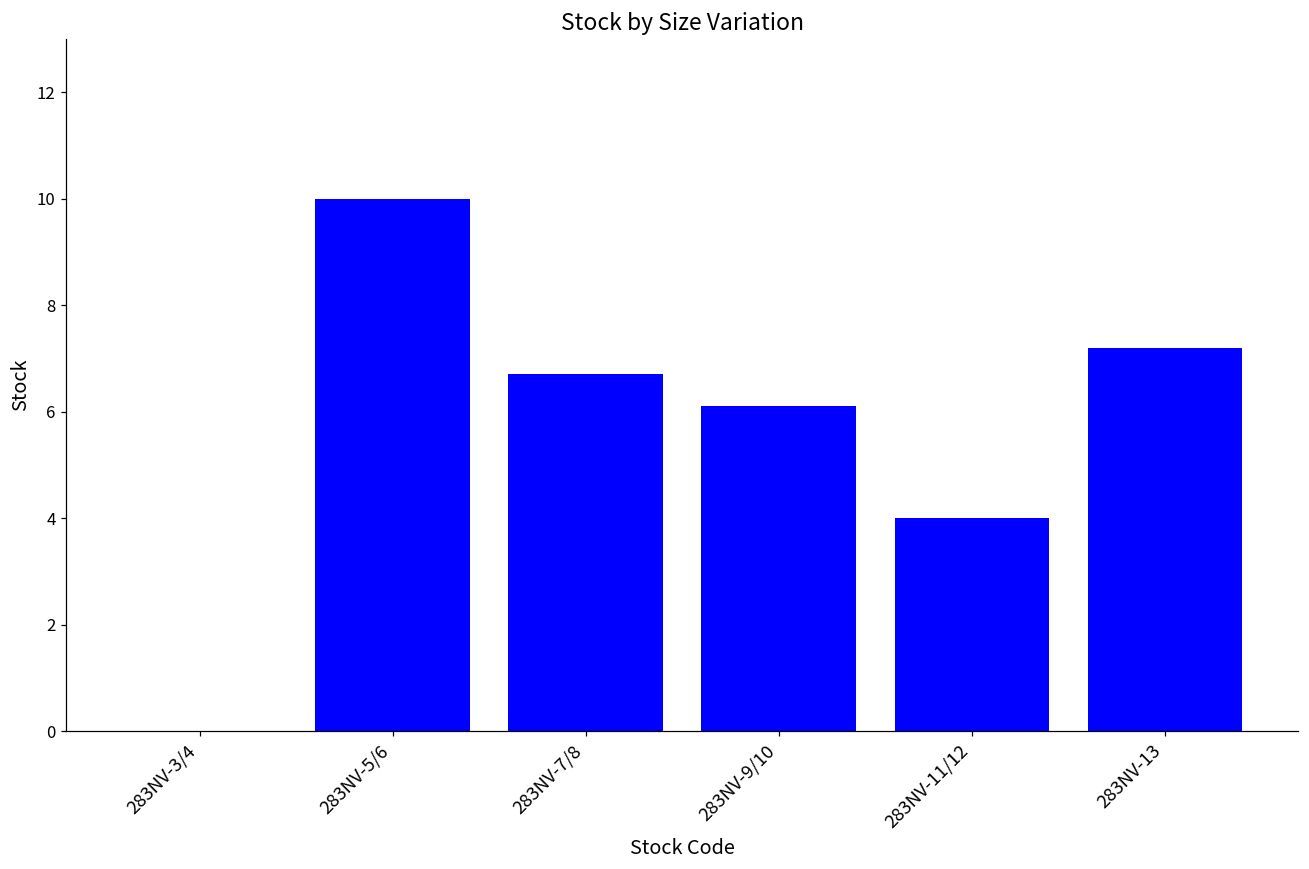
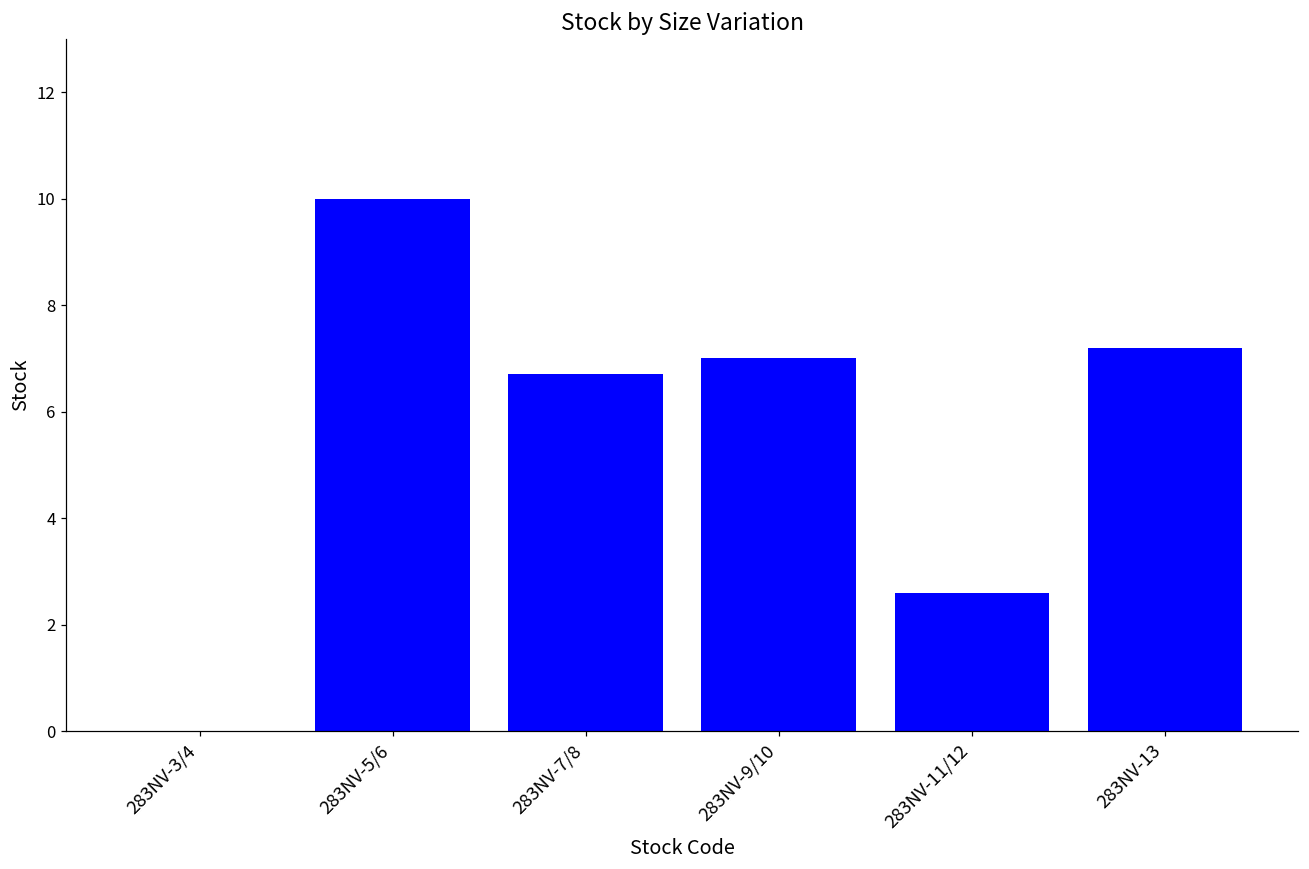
283NV-9/10: 6.1 -> 7.0
283NV-11/12: 4.0 -> 2.6
